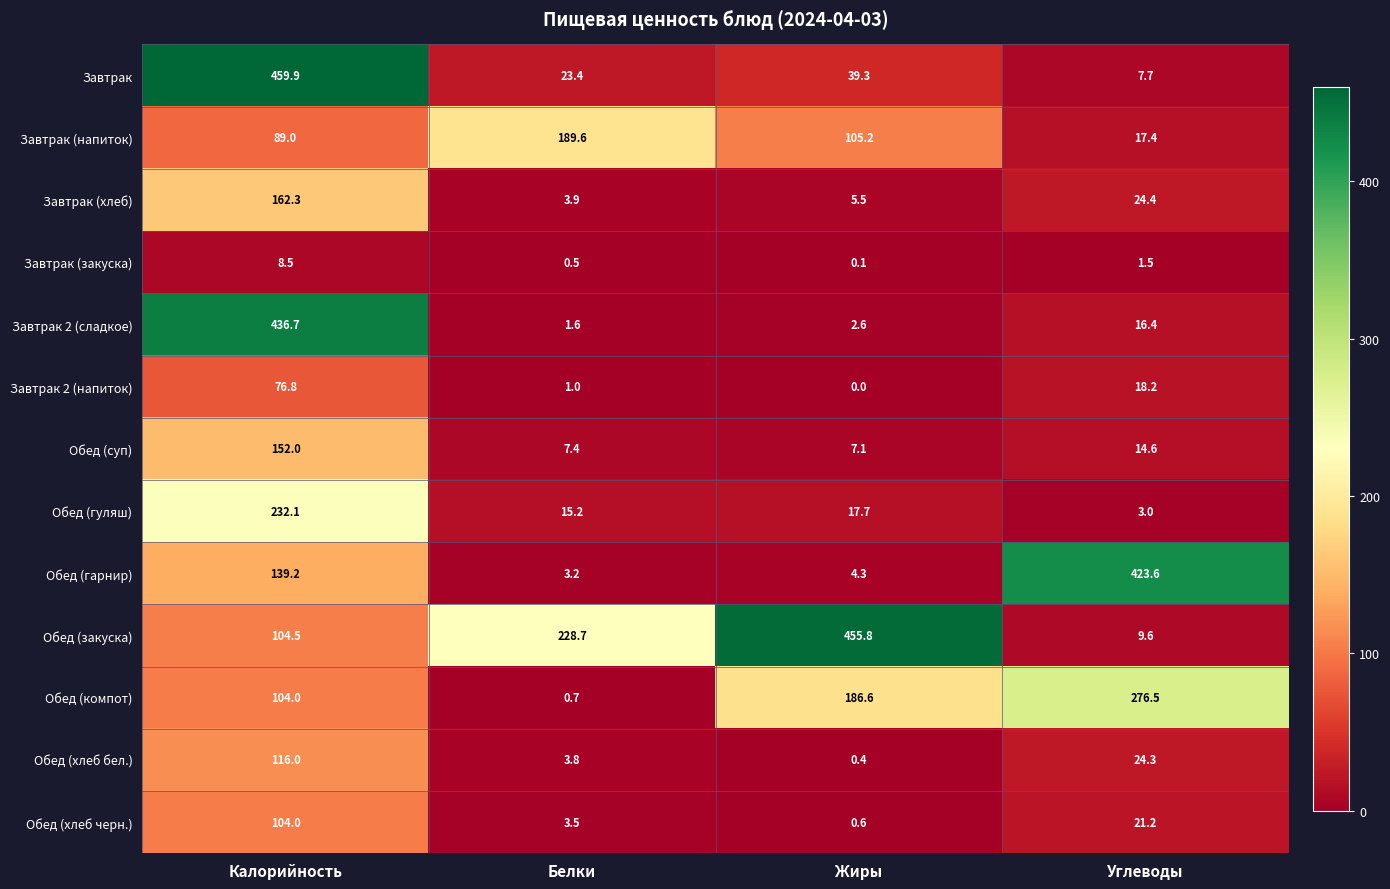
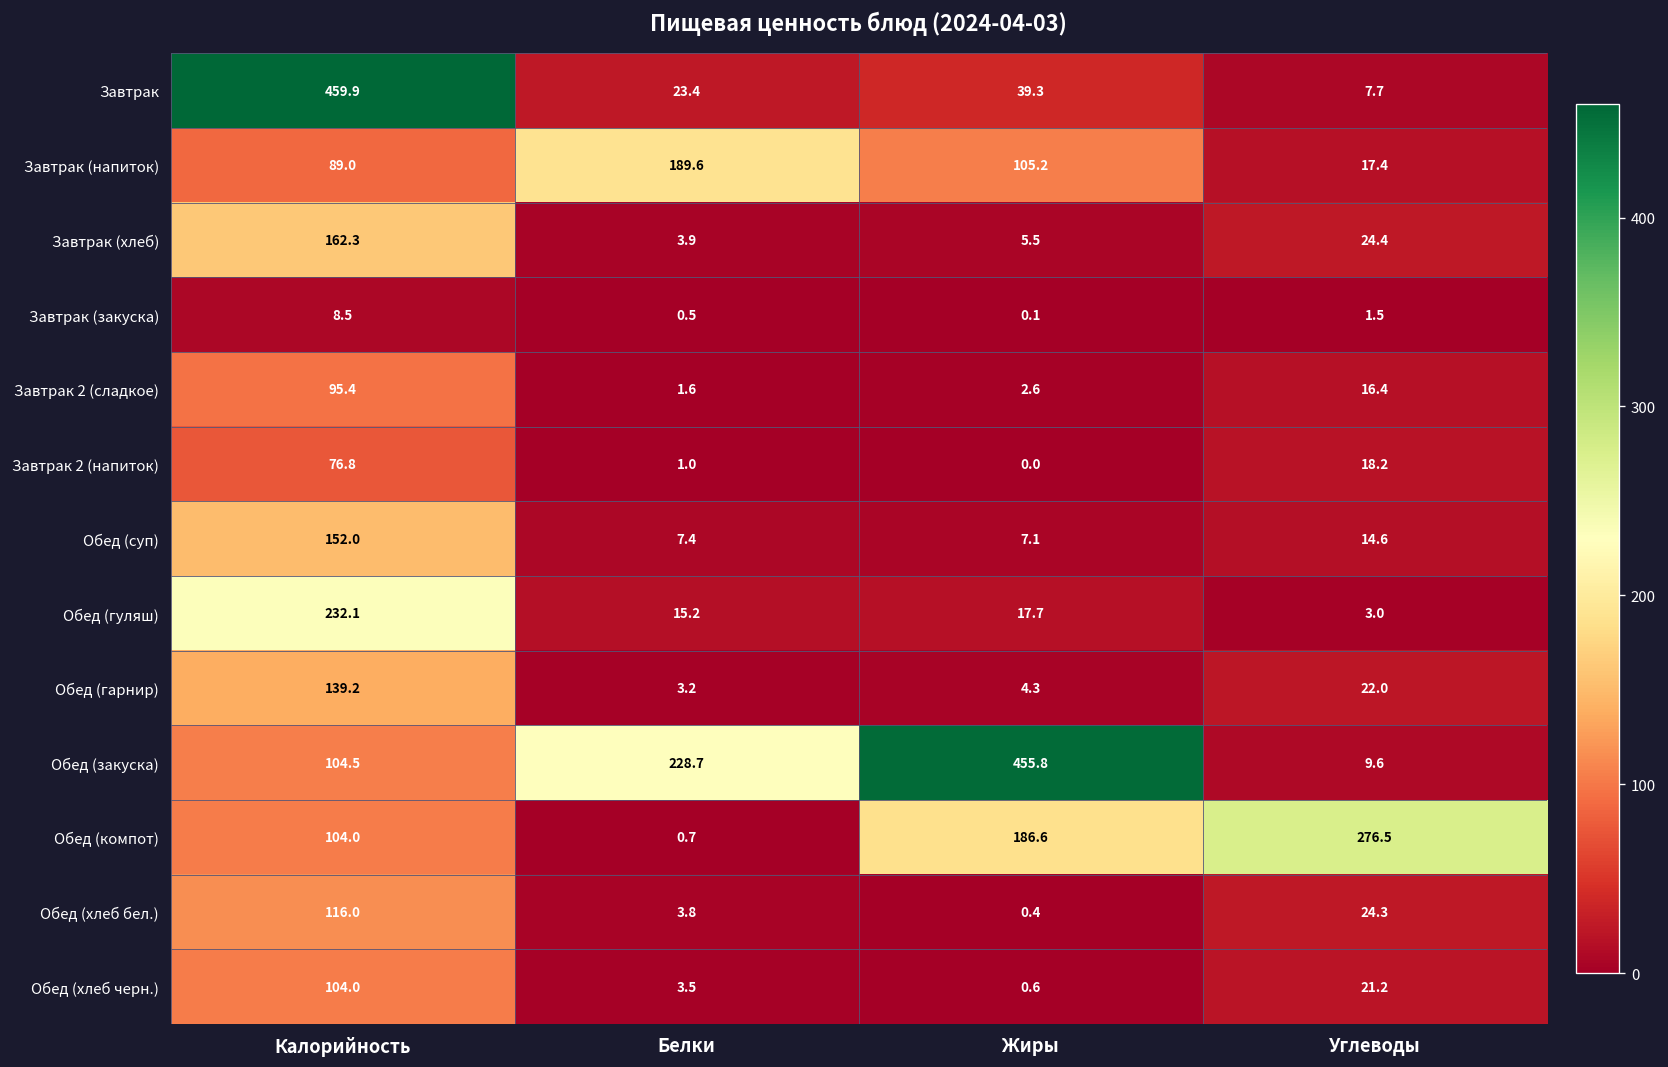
Завтрак 2 (сладкое), Калорийность: 436.7 -> 95.4
Обед (гарнир), Углеводы: 423.6 -> 22.0
